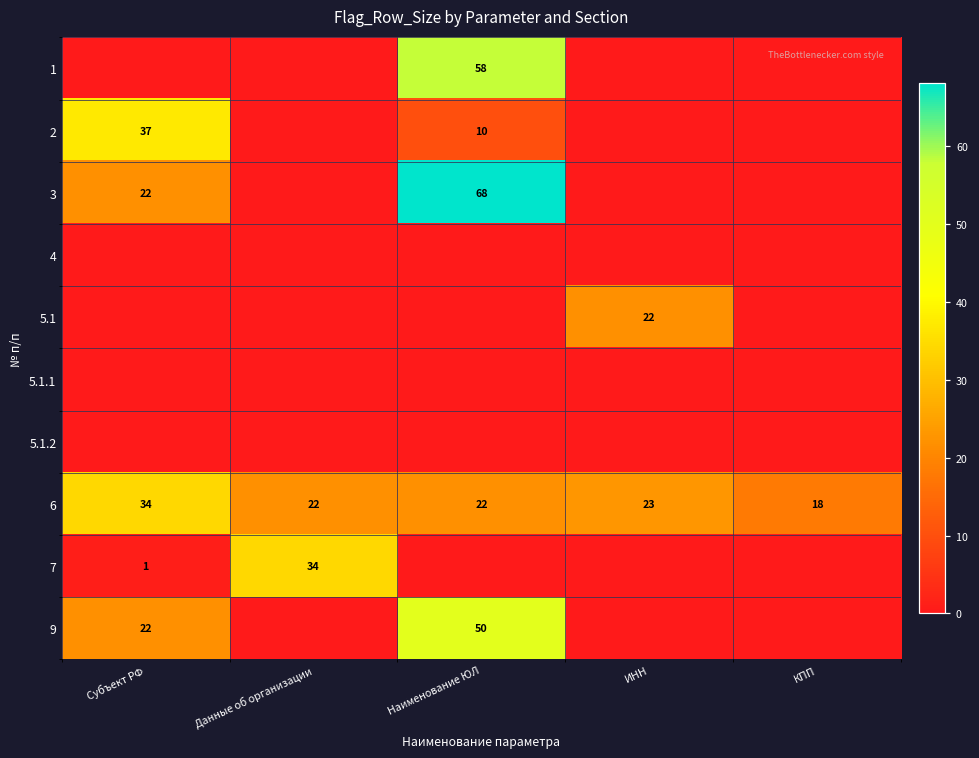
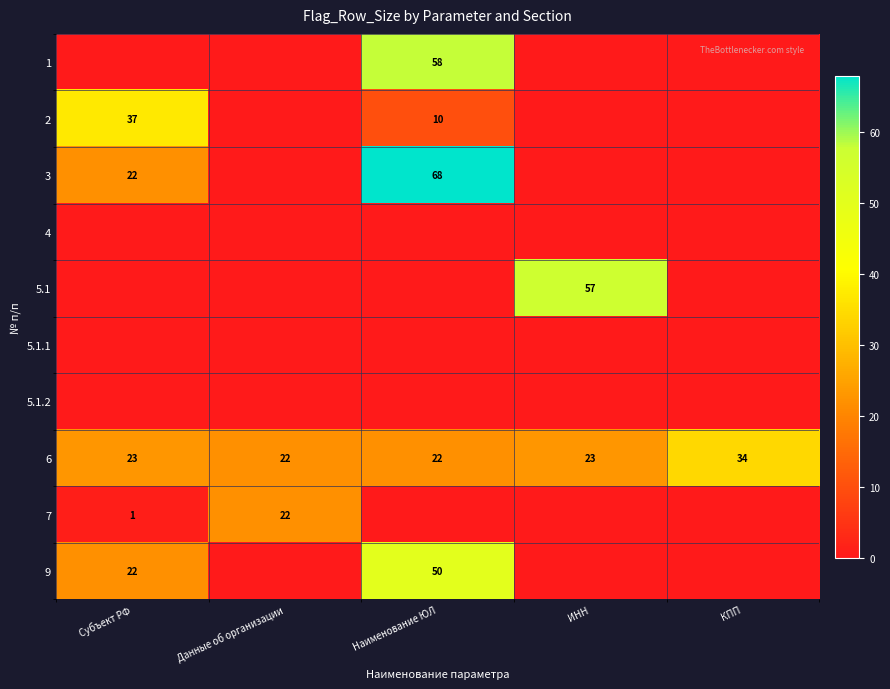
5.1, ИНН: 22 -> 57
6, Субъект РФ: 34 -> 23
6, КПП: 18 -> 34
7, Данные об организации: 34 -> 22
